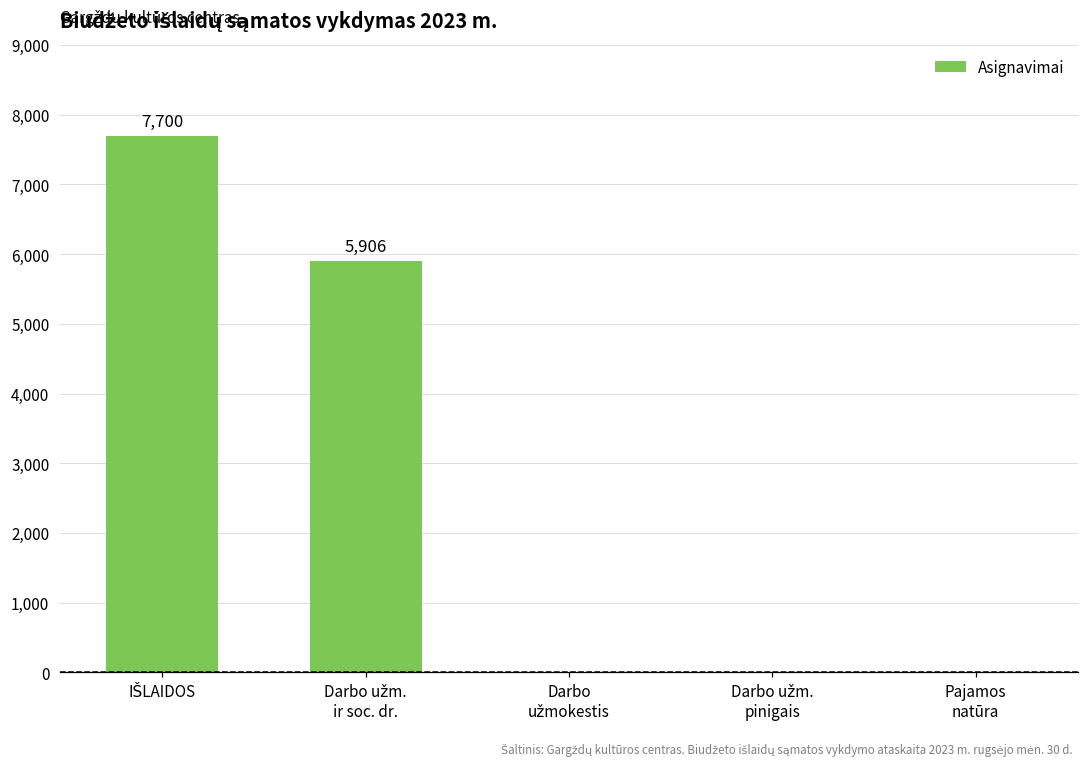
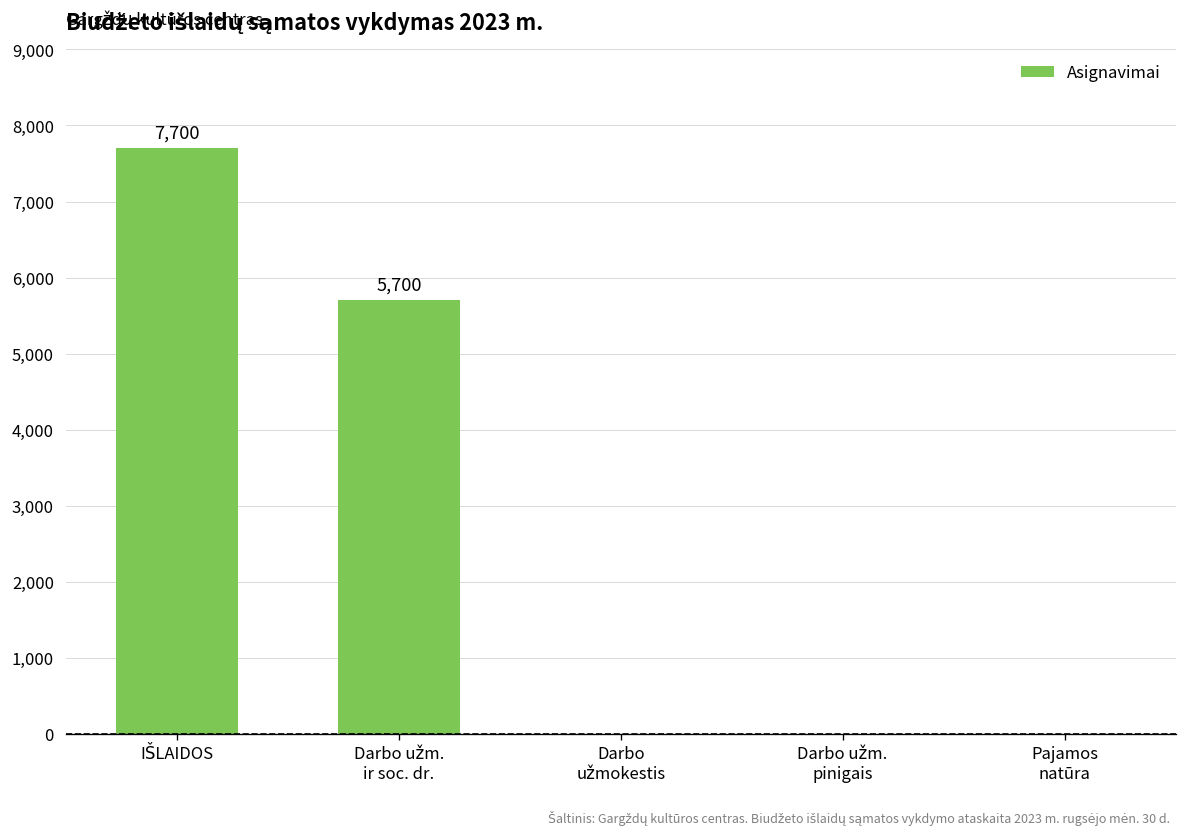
Darbo užm. ir soc. dr.: 5,906 -> 5,700
